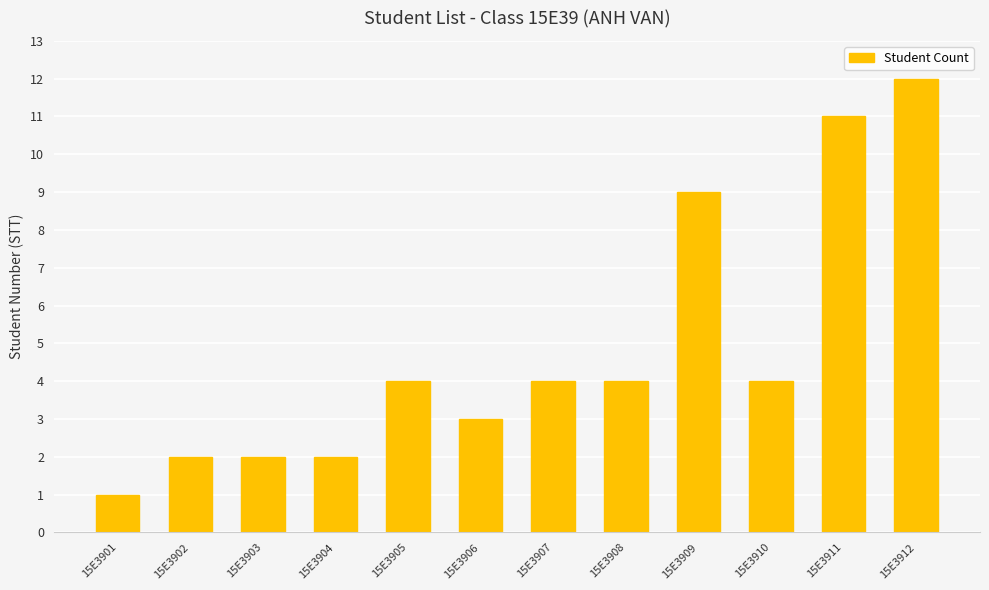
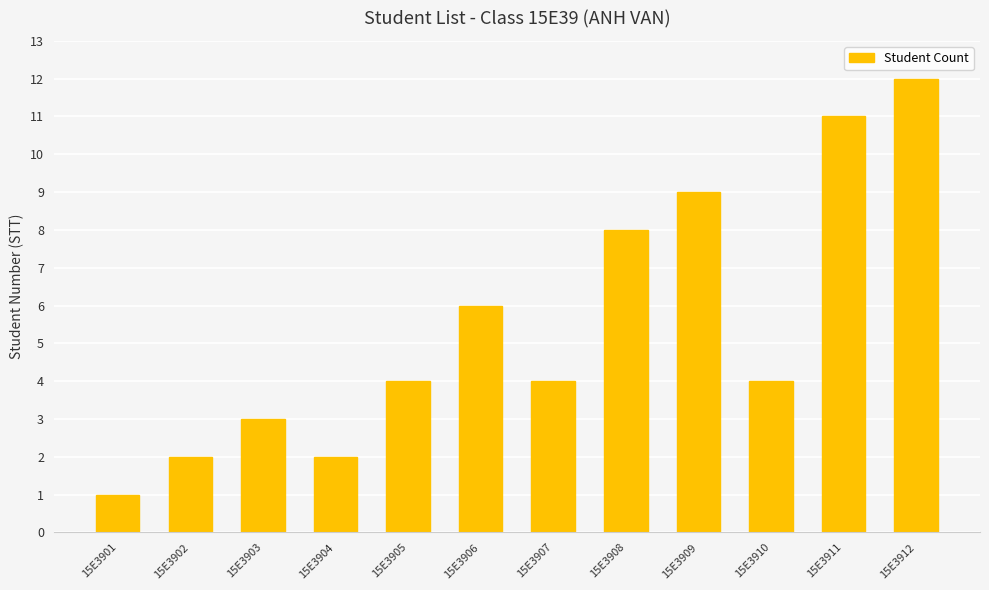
15E3903: 2 -> 3
15E3906: 3 -> 6
15E3908: 4 -> 8
